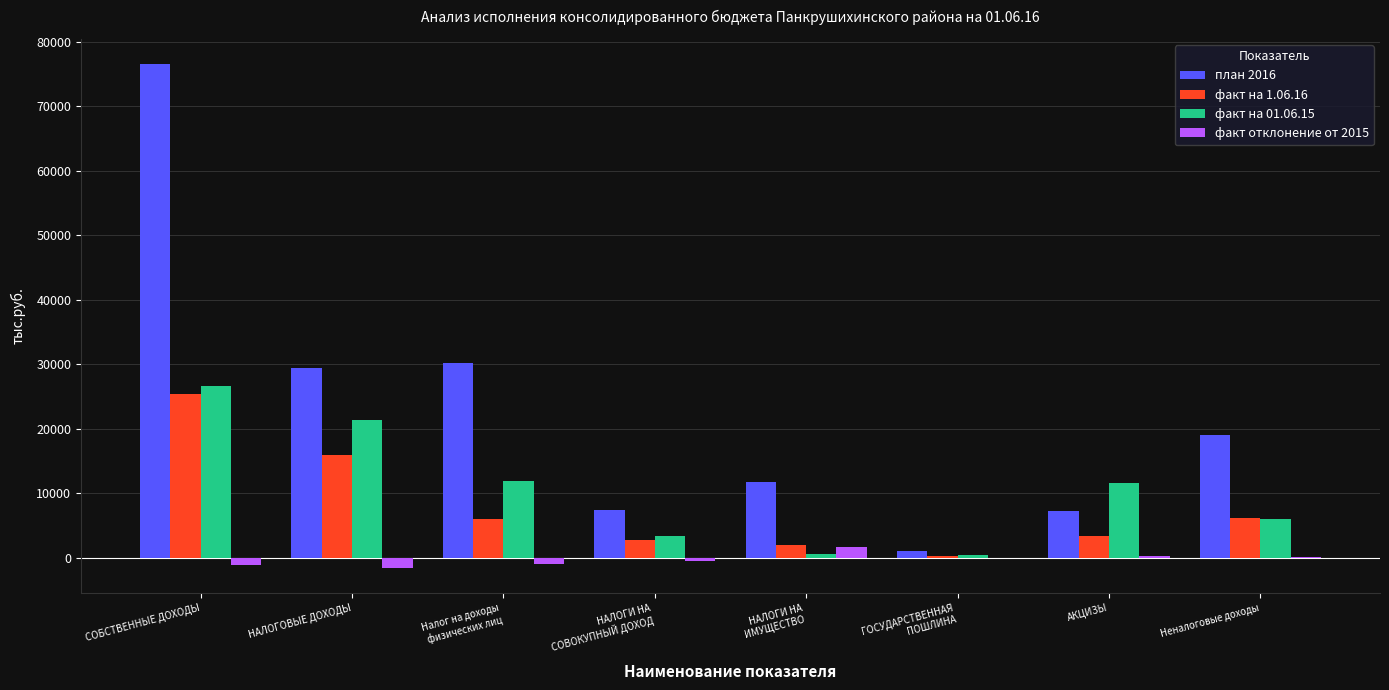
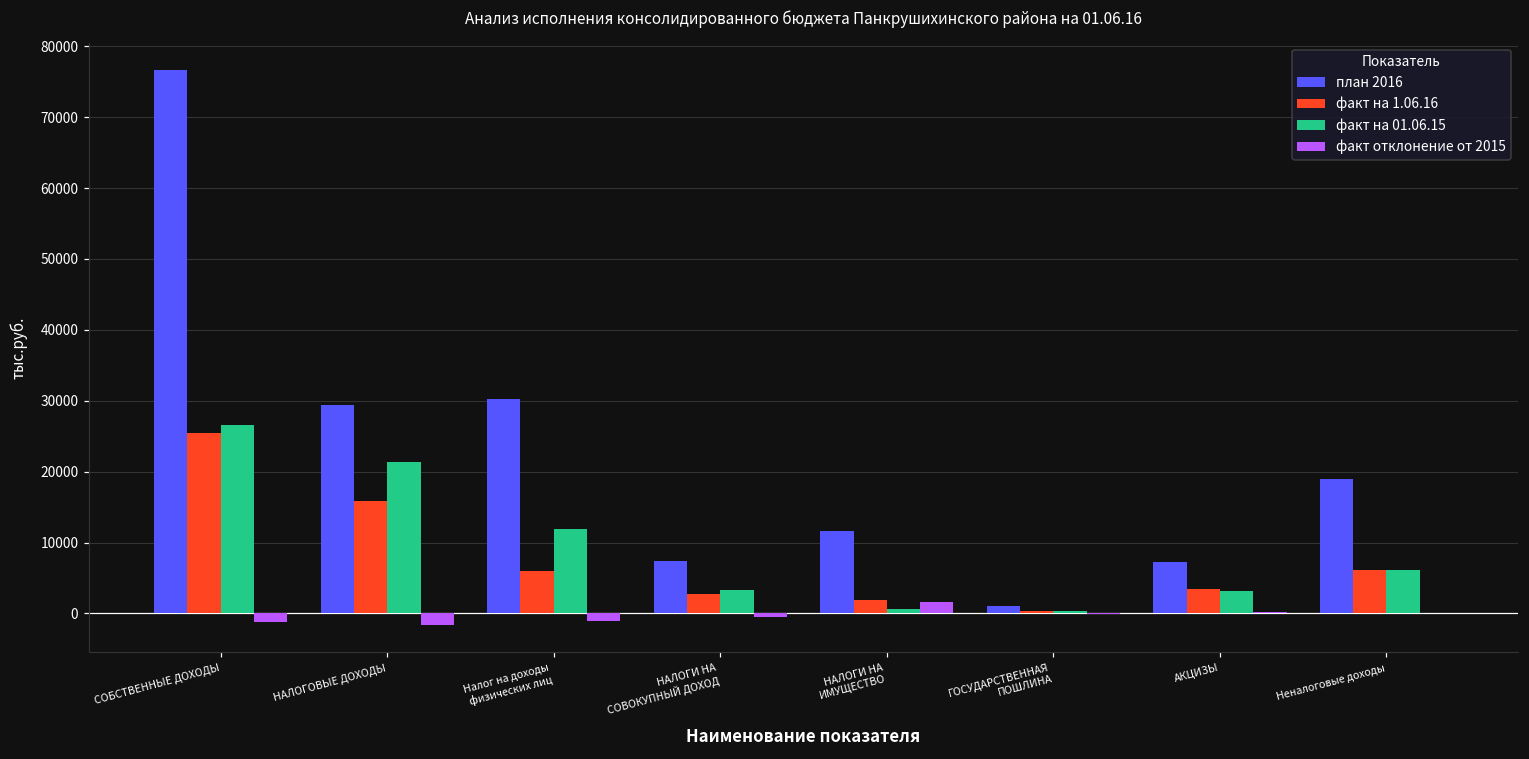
факт на 01.06.15, АКЦИЗЫ: 12000 -> 3000
